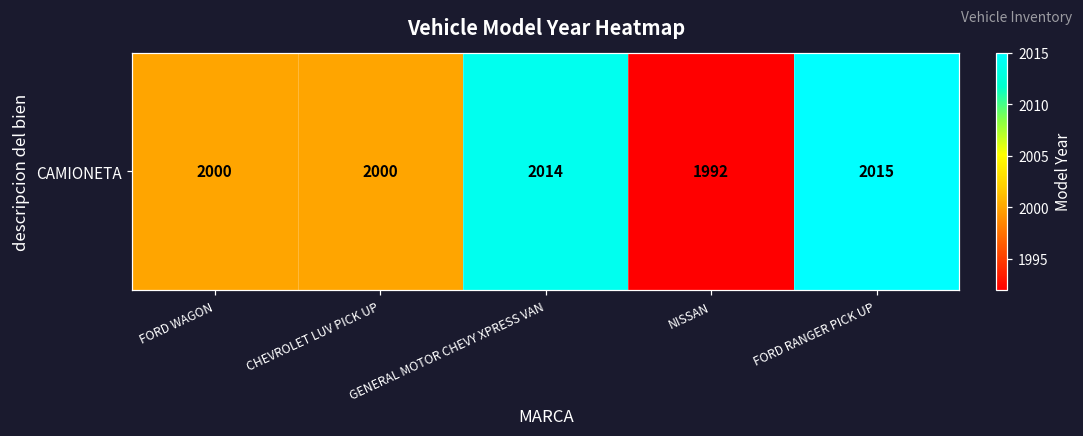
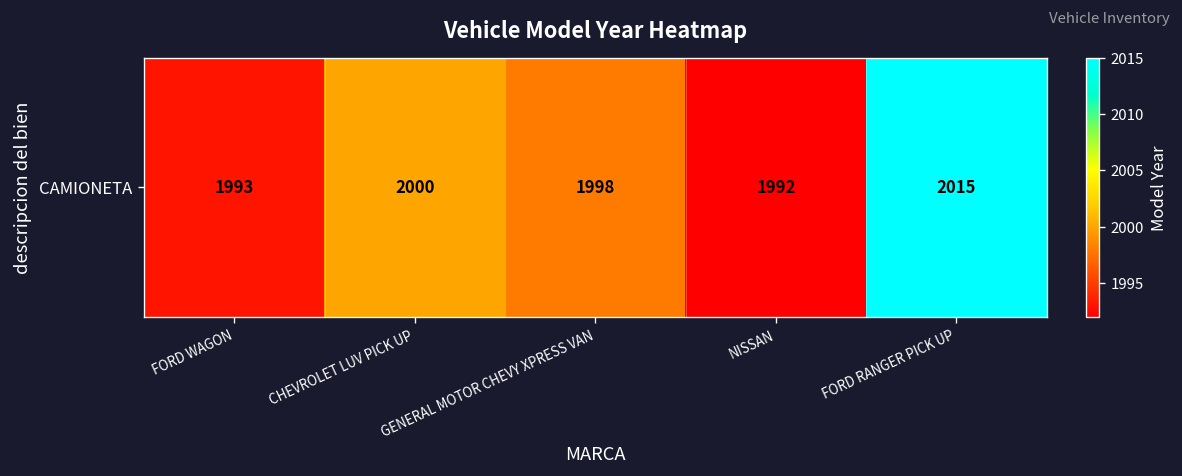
CAMIONETA, FORD WAGON: 2000 -> 1993
CAMIONETA, GENERAL MOTOR CHEVY XPRESS VAN: 2014 -> 1998
